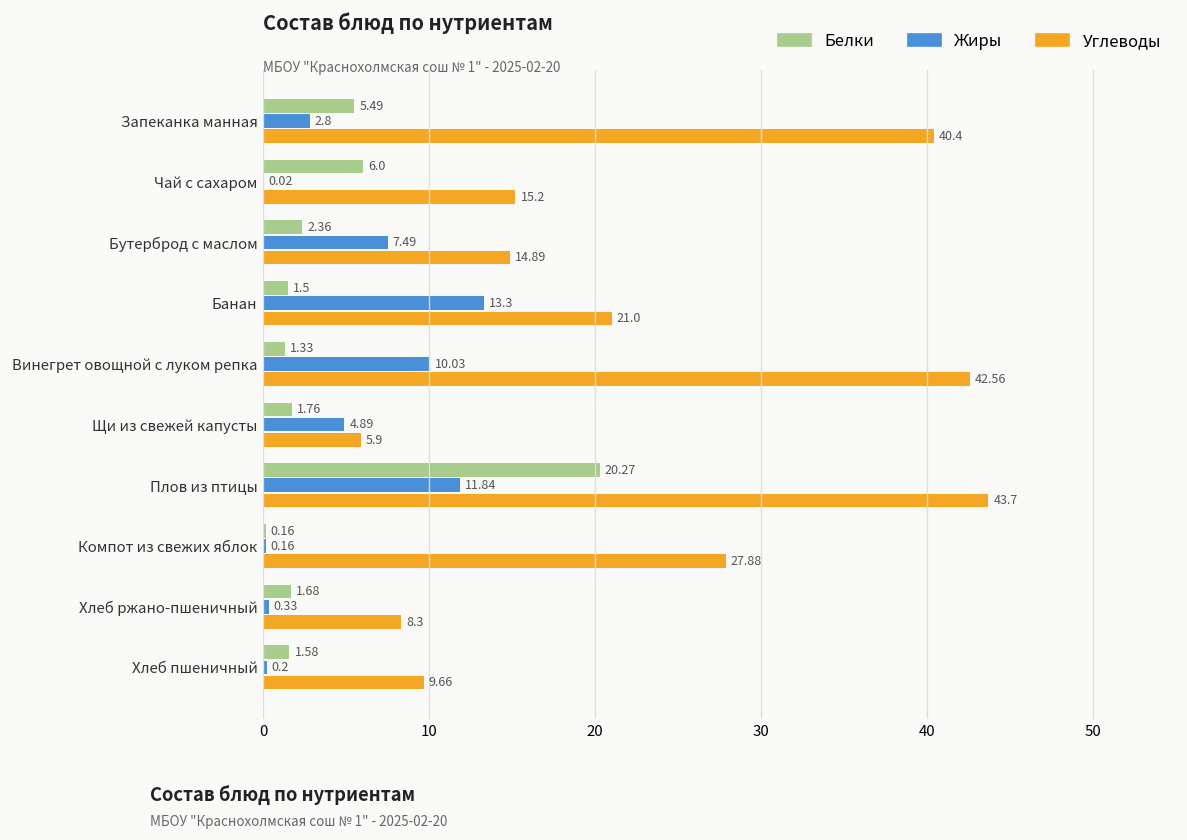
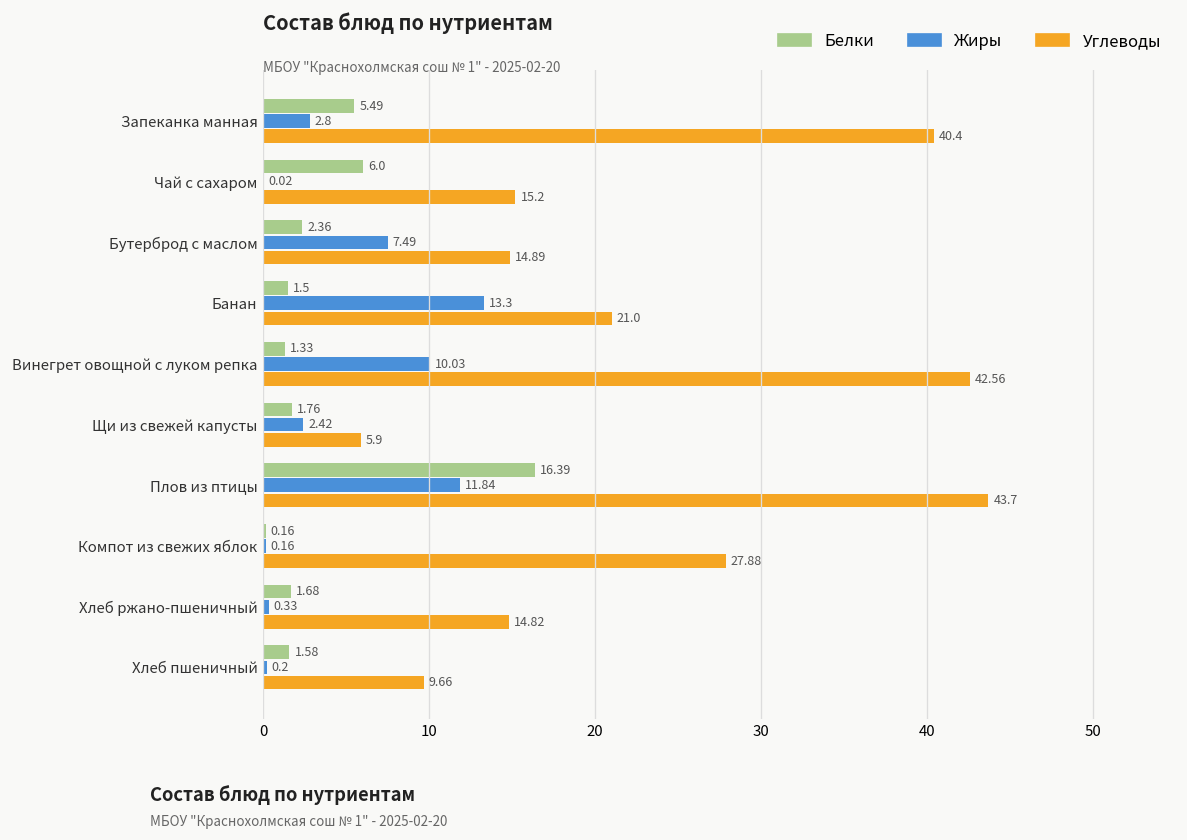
Жиры, Щи из свежей капусты: 4.89 -> 2.42
Белки, Плов из птицы: 20.27 -> 16.39
Углеводы, Хлеб ржано-пшеничный: 8.3 -> 14.82
